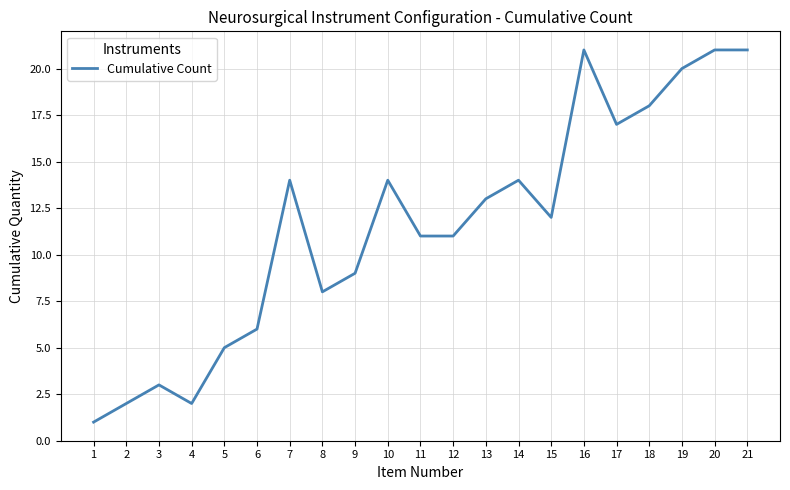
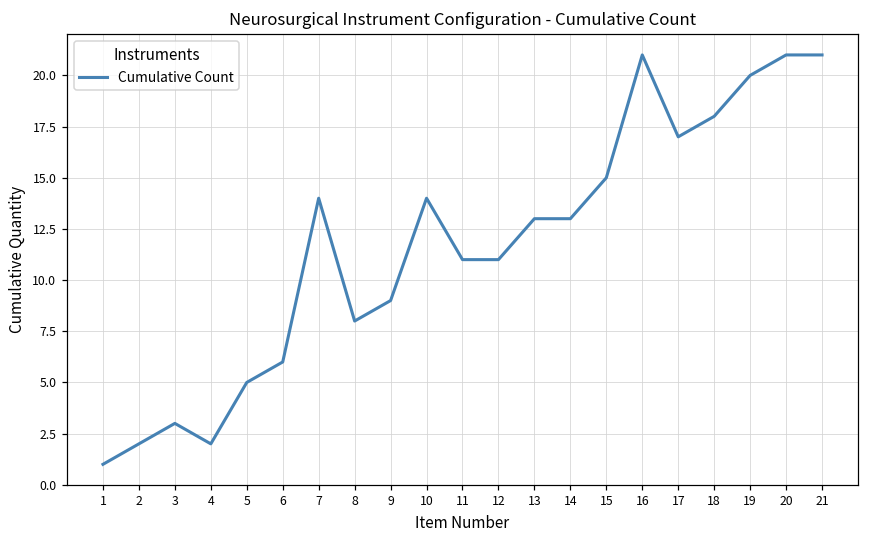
14: 14 -> 13
15: 12 -> 15
